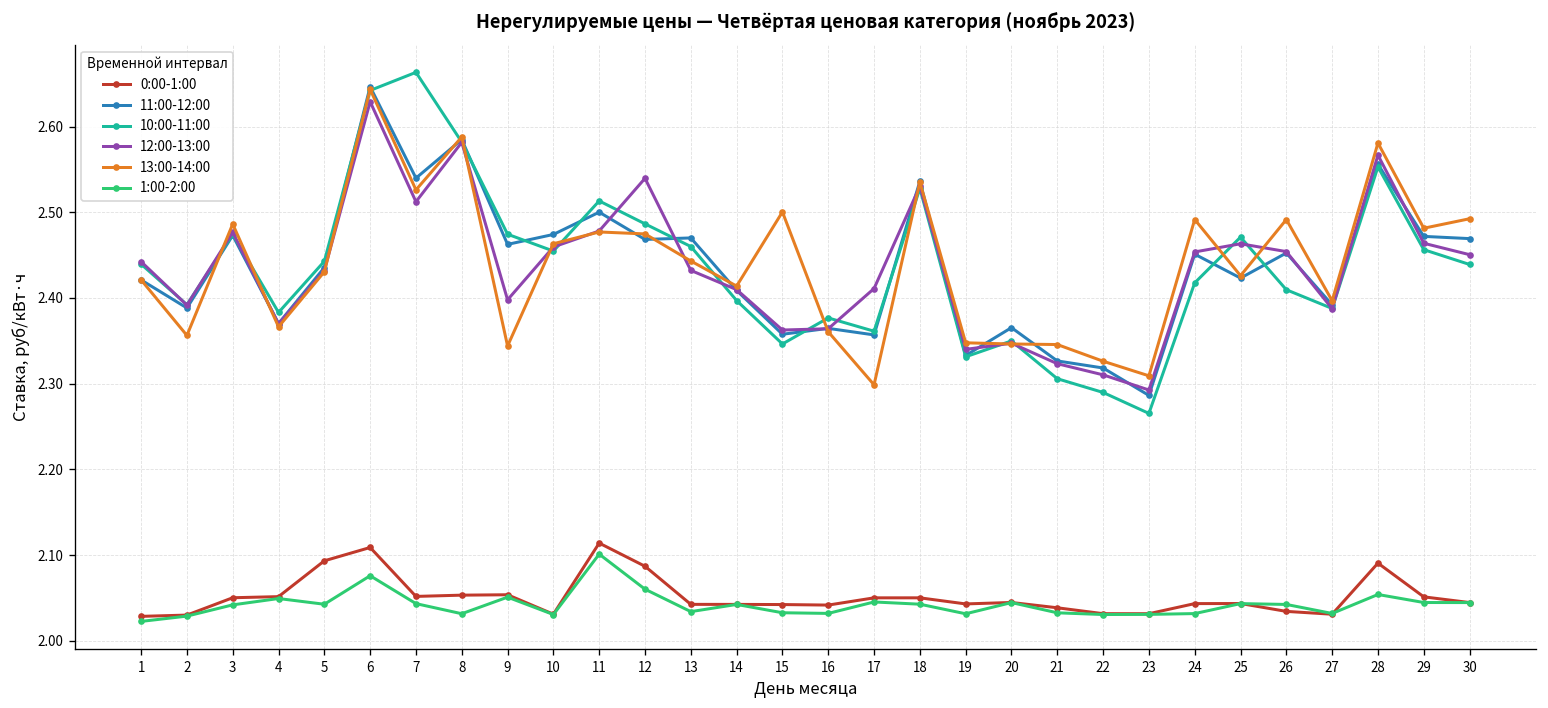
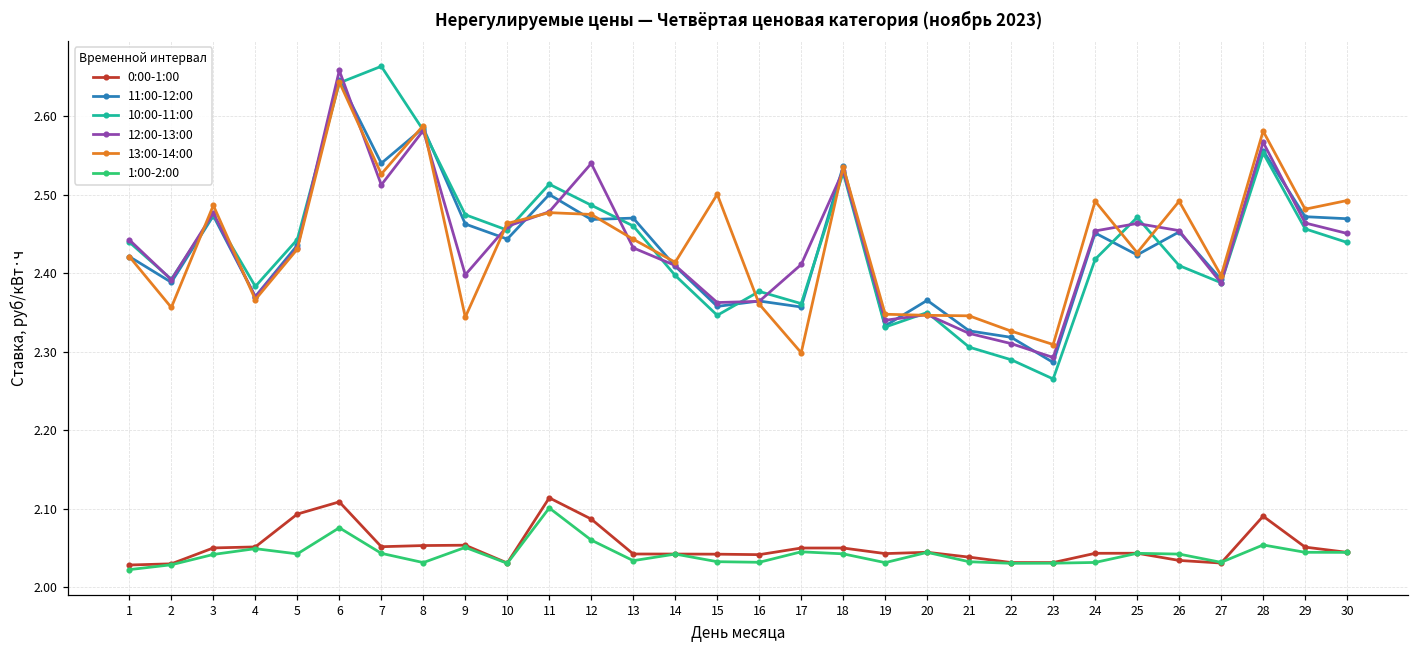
12:00-13:00, 6: 2.63 -> 2.66
11:00-12:00, 10: 2.47 -> 2.44
